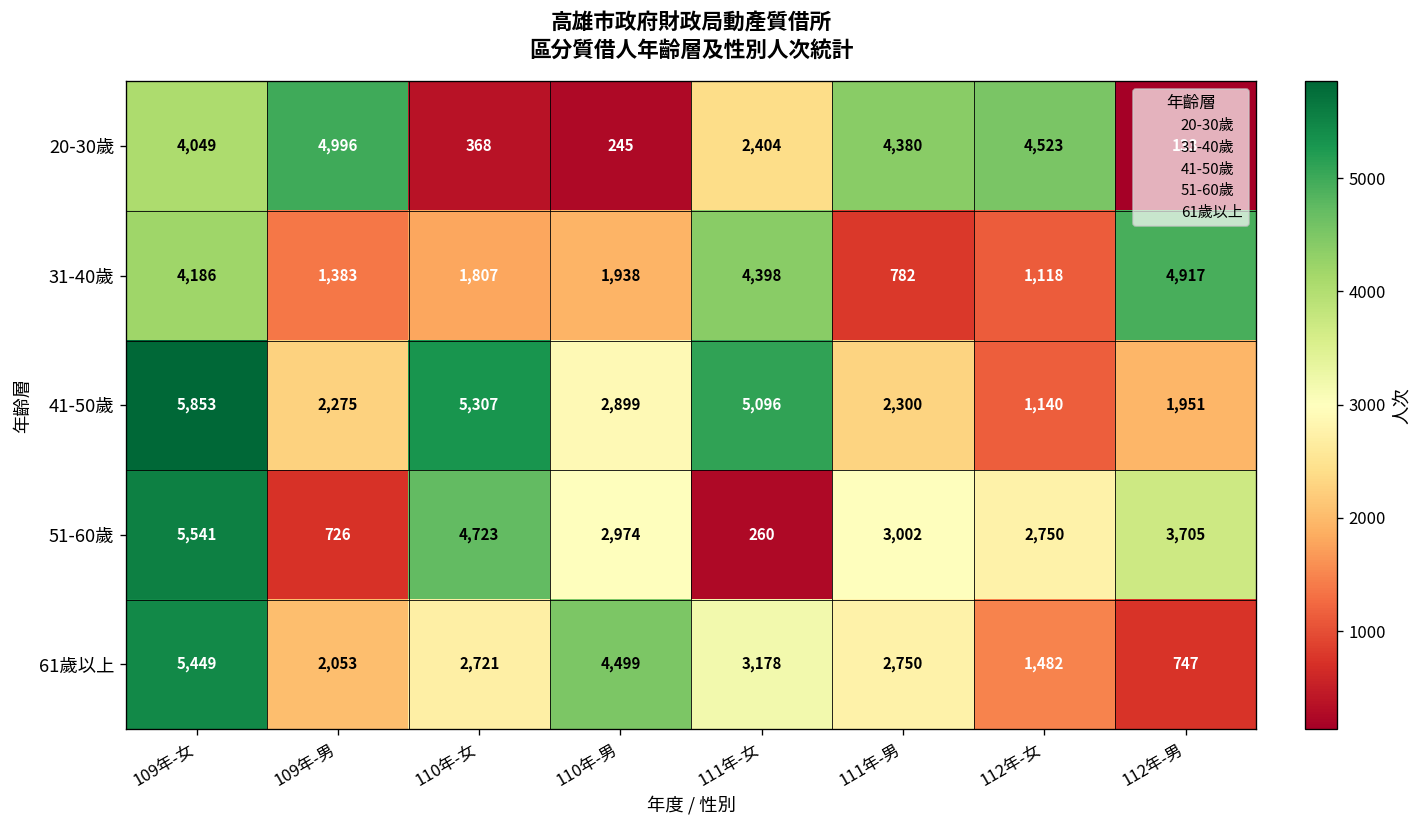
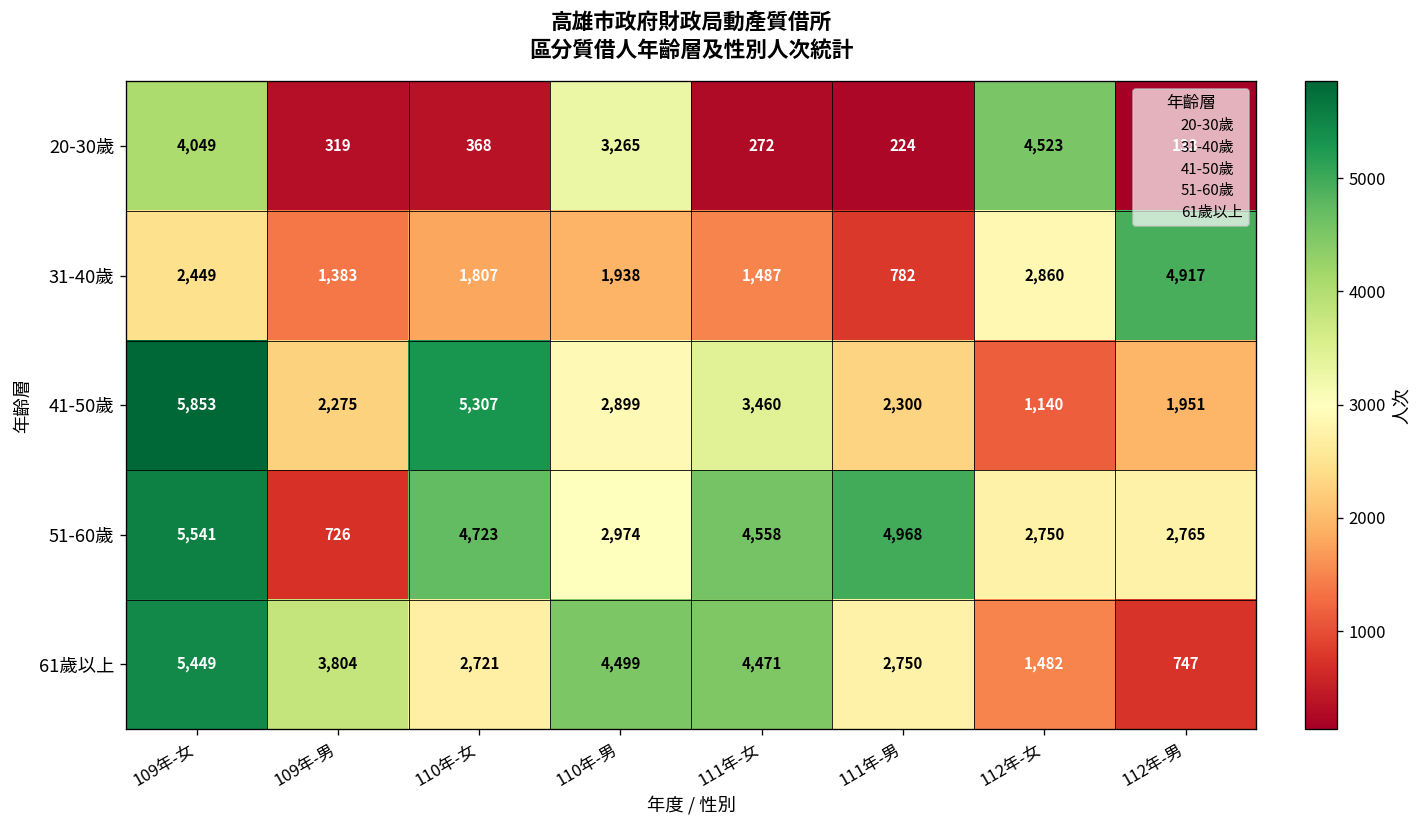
20-30歲, 109年-男: 4,996 -> 319
20-30歲, 110年-男: 245 -> 3,265
20-30歲, 111年-女: 2,404 -> 272
20-30歲, 111年-男: 4,380 -> 224
31-40歲, 109年-女: 4,186 -> 2,449
31-40歲, 111年-女: 4,398 -> 1,487
31-40歲, 112年-女: 1,118 -> 2,860
41-50歲, 111年-女: 5,096 -> 3,460
51-60歲, 111年-女: 260 -> 4,558
51-60歲, 111年-男: 3,002 -> 4,968
51-60歲, 112年-男: 3,705 -> 2,765
61歲以上, 109年-男: 2,053 -> 3,804
61歲以上, 111年-女: 3,178 -> 4,471
